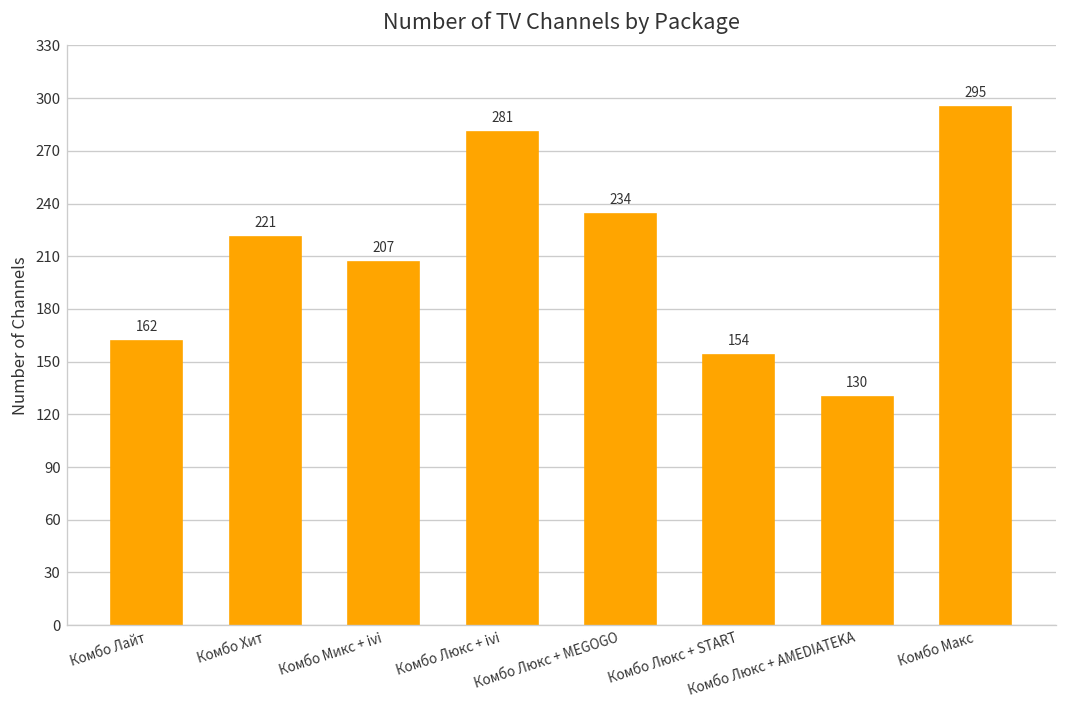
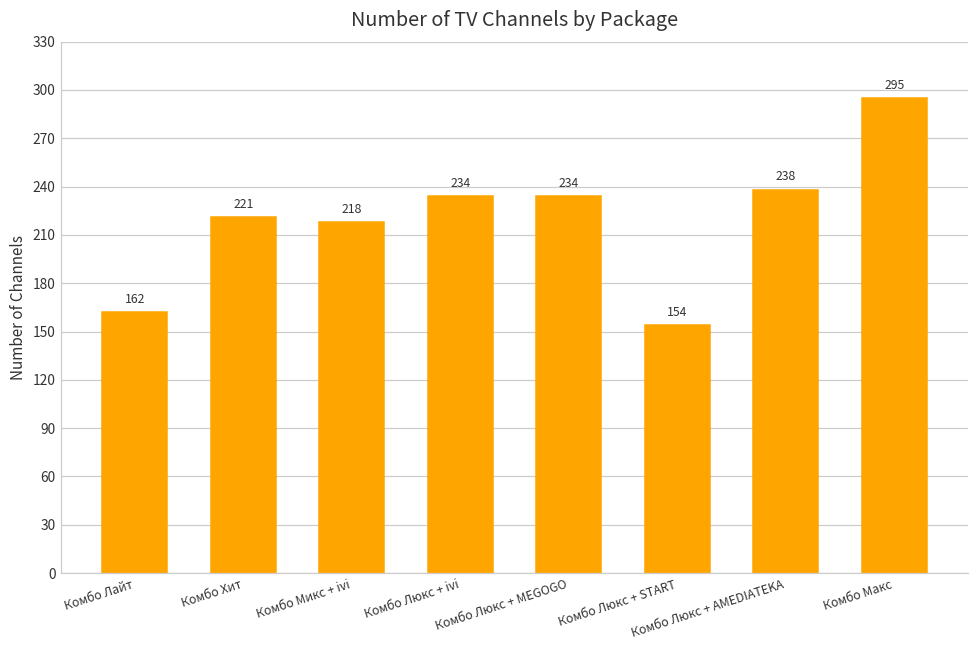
Комбо Микс + ivi: 207 -> 218
Комбо Люкс + ivi: 281 -> 234
Комбо Люкс + AMEDIATEKA: 130 -> 238
